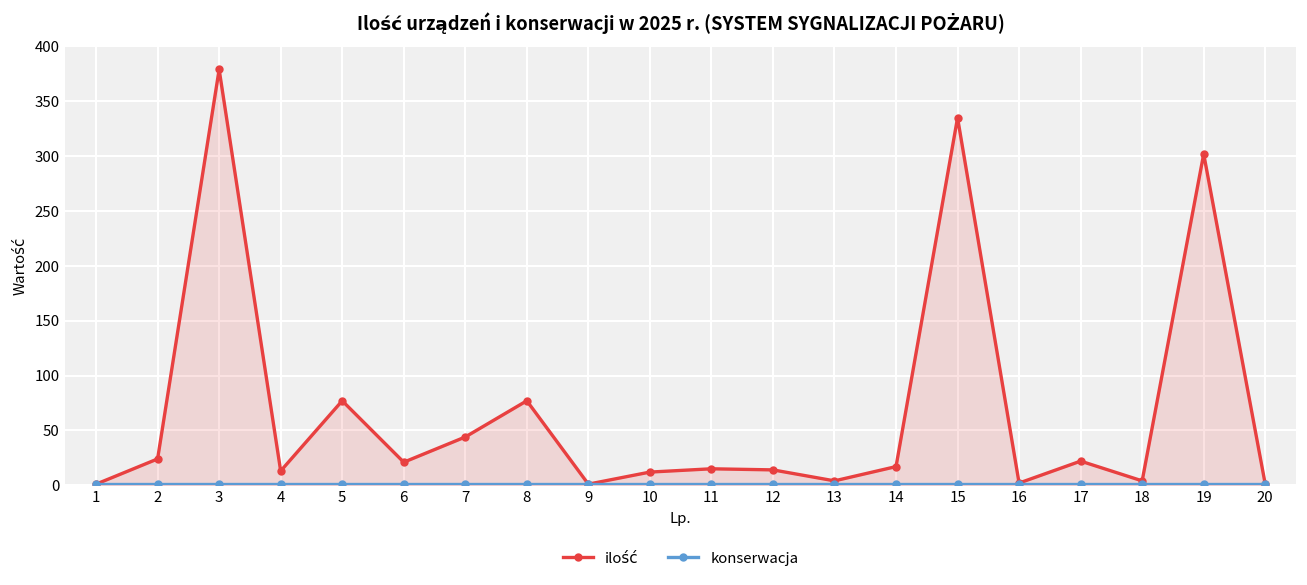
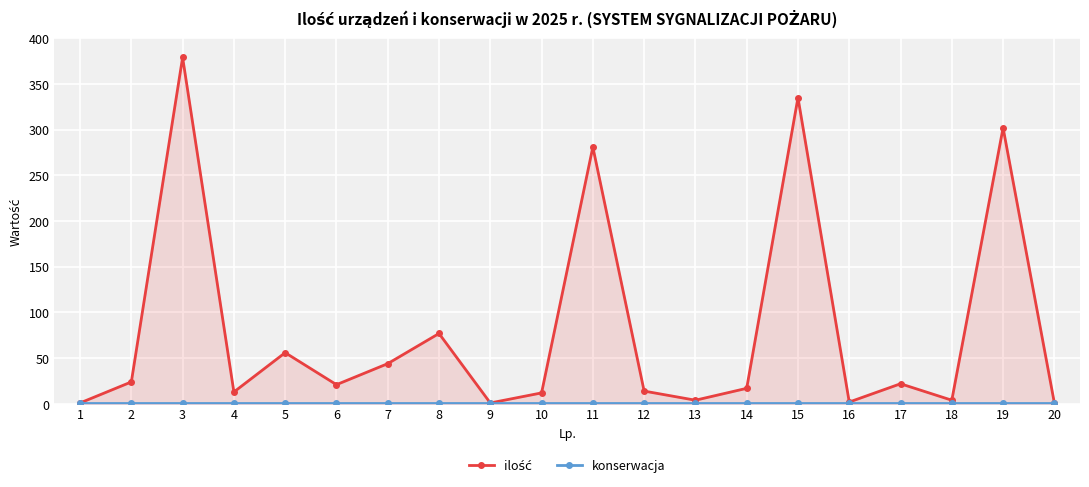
ilość, 5: 80 -> 60
ilość, 11: 20 -> 280
